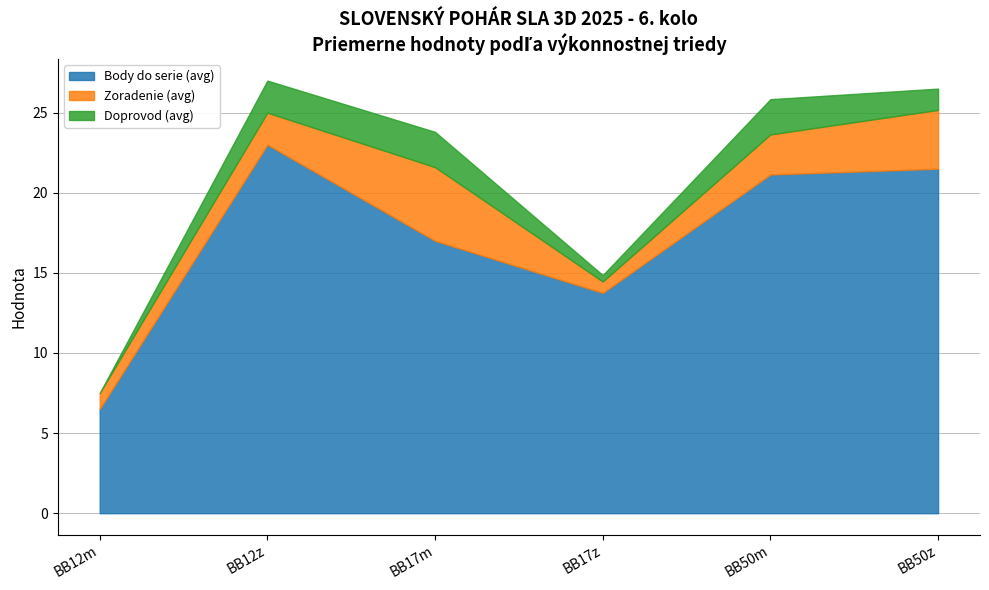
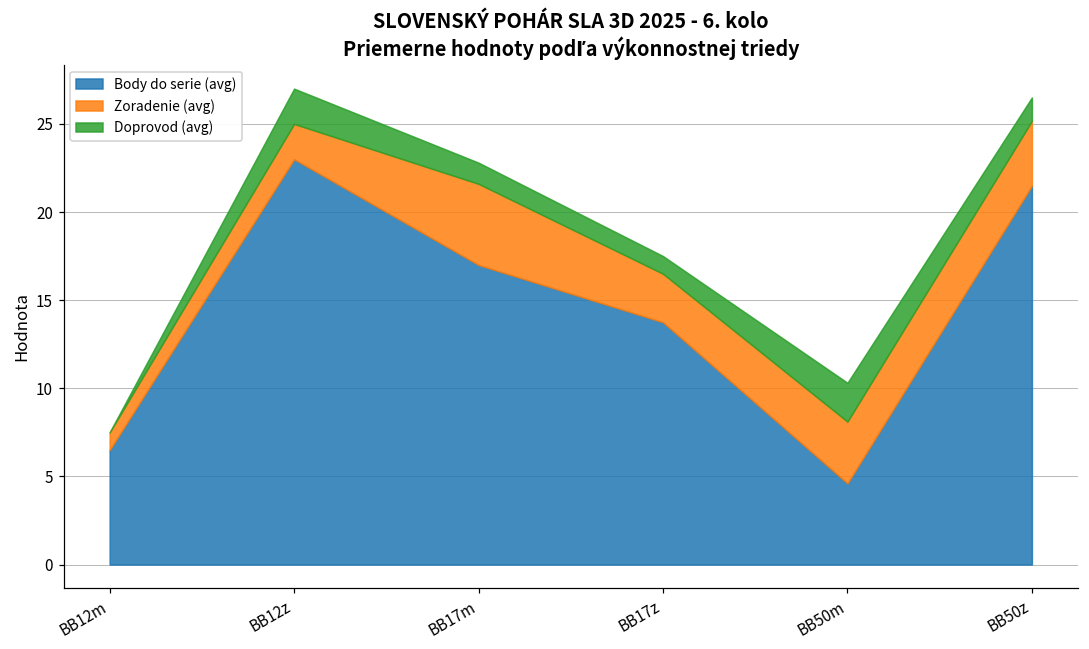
Doprovod (avg), BB17m: 2.2 -> 1.2
Zoradenie (avg), BB17z: 0.7 -> 2.8
Doprovod (avg), BB17z: 0.4 -> 1.0
Body do serie (avg), BB50m: 21.1 -> 4.6
Zoradenie (avg), BB50m: 2.5 -> 3.5
